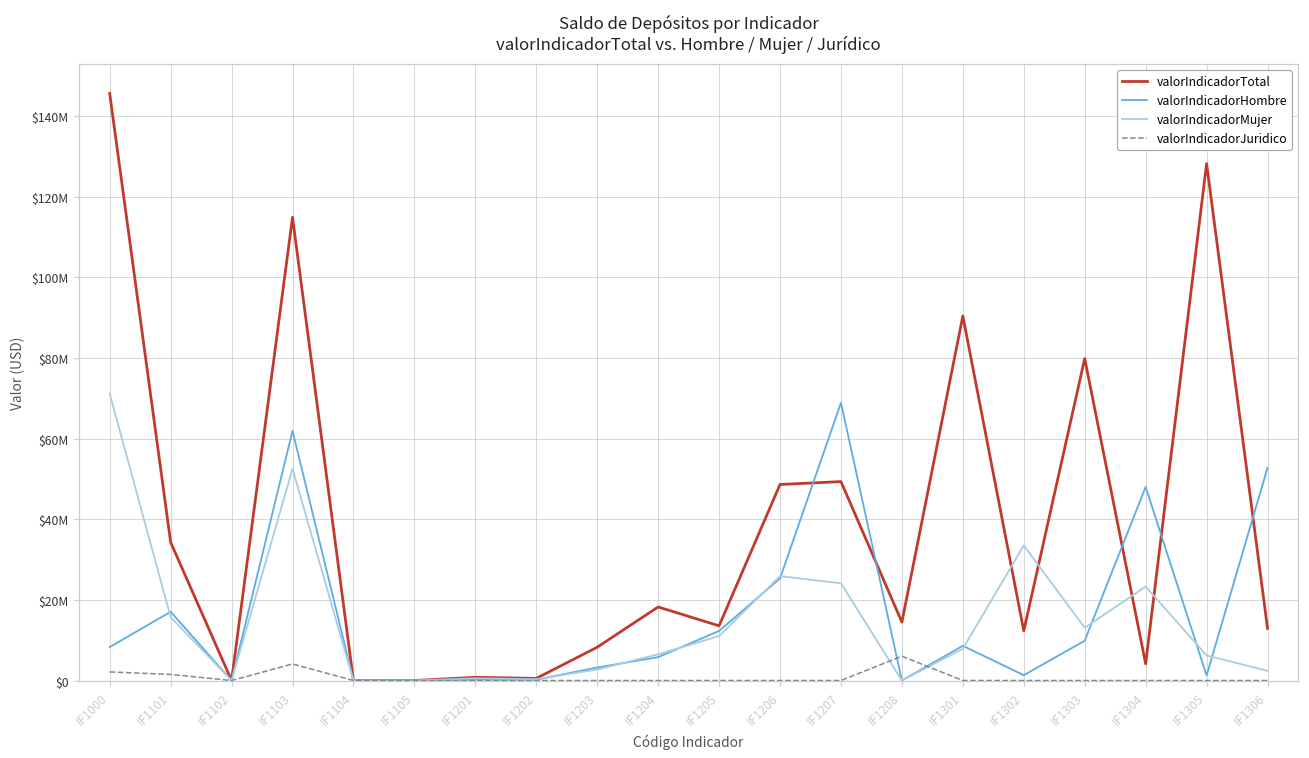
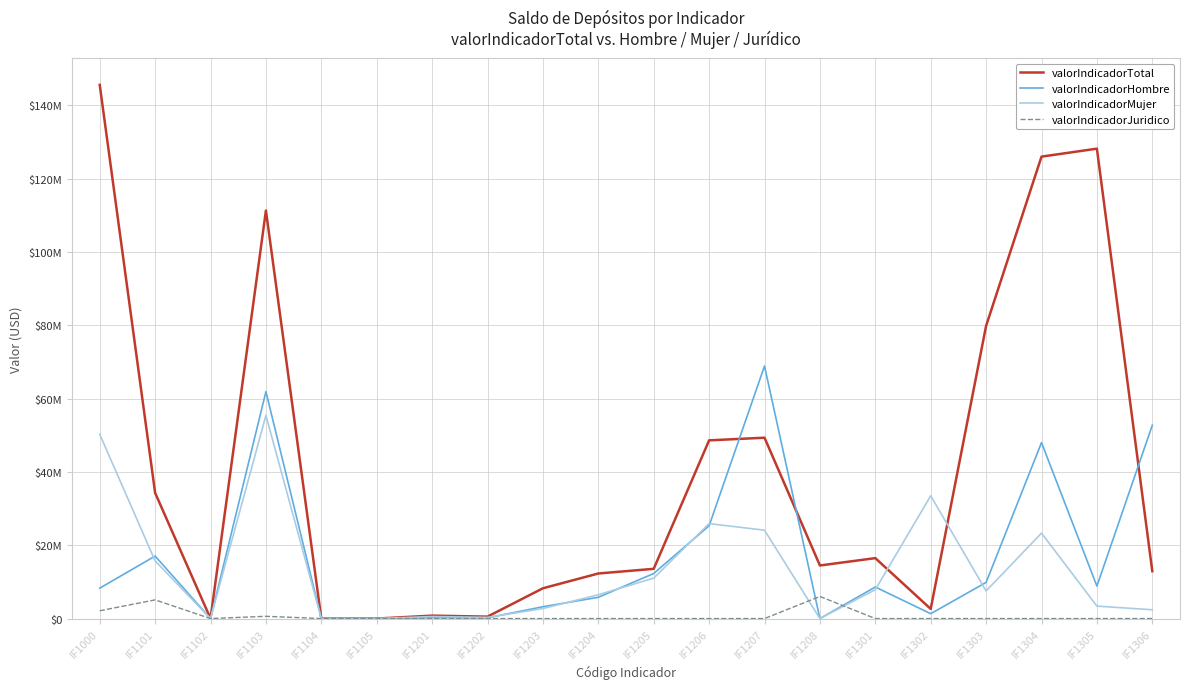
valorIndicadorMujer, IF1000: $71000000 -> $50000000
valorIndicadorJuridico, IF1101: $2000000 -> $5000000
valorIndicadorTotal, IF1103: $115000000 -> $111000000
valorIndicadorMujer, IF1103: $53000000 -> $55000000
valorIndicadorJuridico, IF1103: $4000000 -> $1000000
valorIndicadorTotal, IF1204: $18000000 -> $12000000
valorIndicadorTotal, IF1301: $90000000 -> $16000000
valorIndicadorTotal, IF1302: $12000000 -> $3000000
valorIndicadorMujer, IF1303: $13000000 -> $8000000
valorIndicadorTotal, IF1304: $4000000 -> $126000000
valorIndicadorHombre, IF1305: $1000000 -> $9000000
valorIndicadorMujer, IF1305: $6000000 -> $3000000
